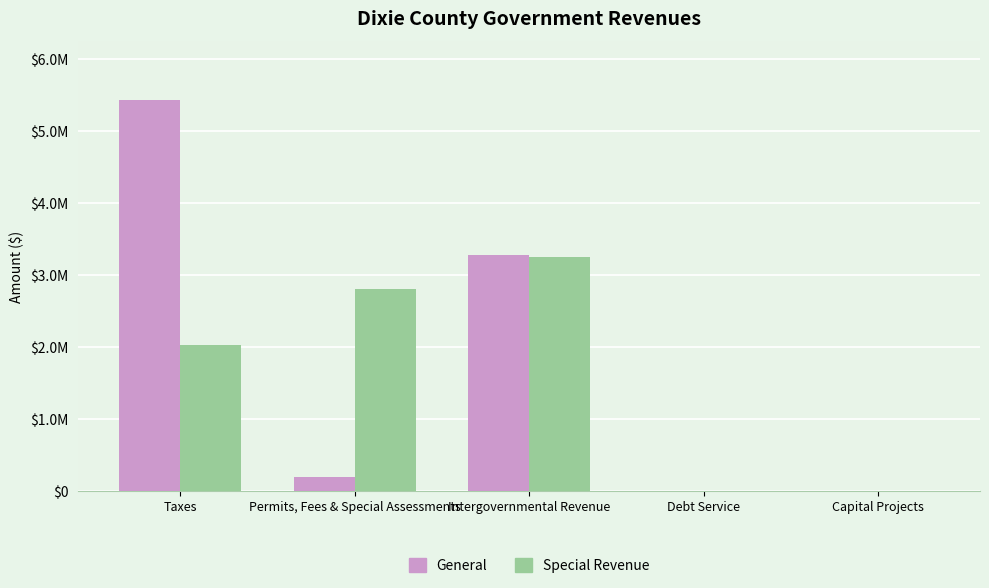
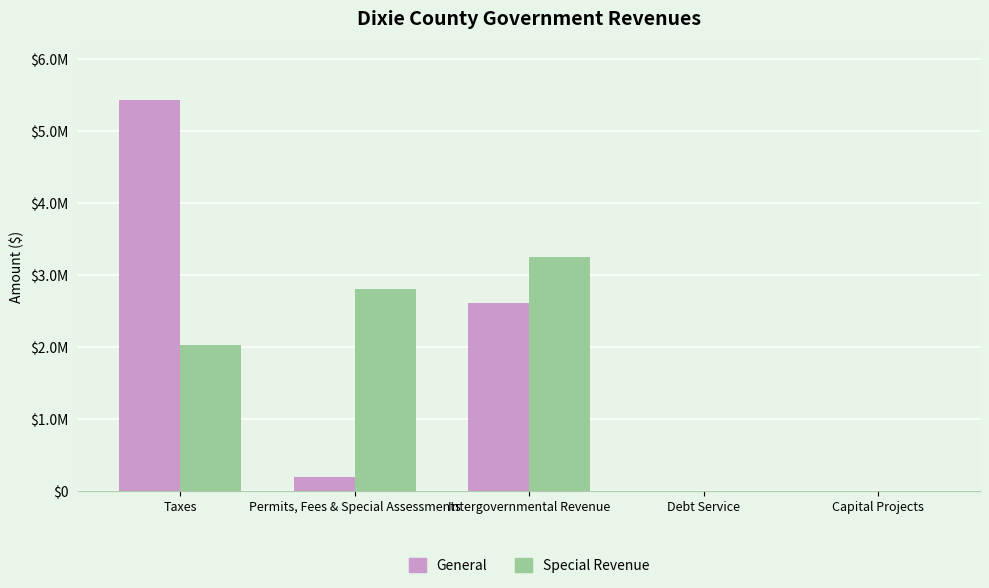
General, Intergovernmental Revenue: $3300000 -> $2600000
